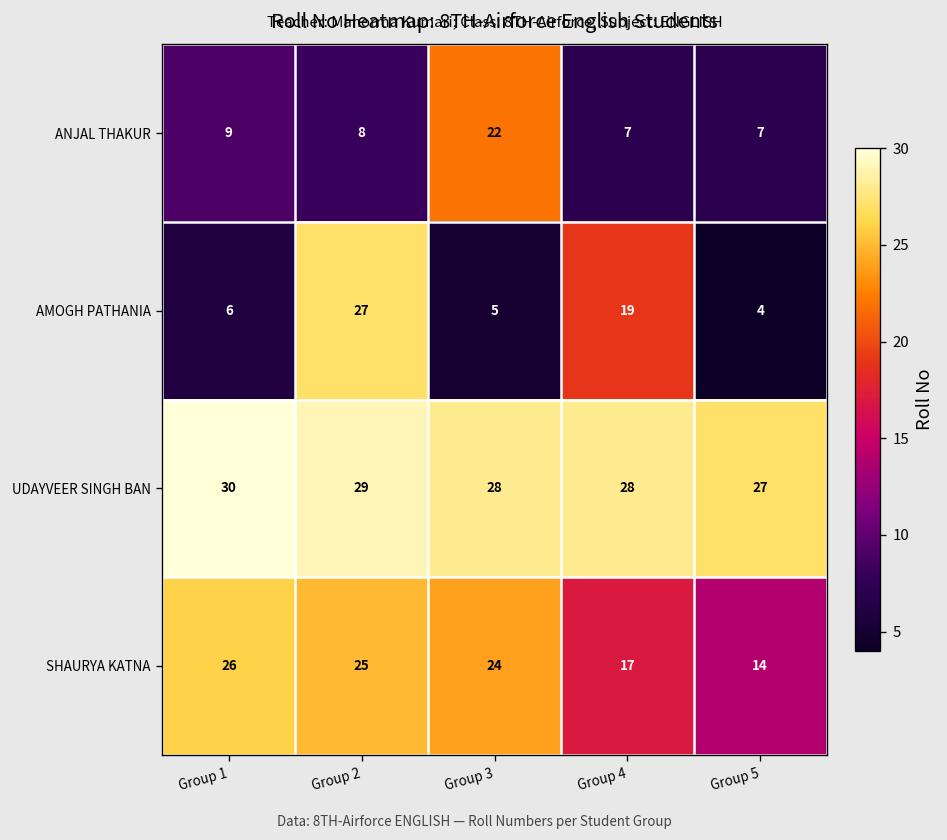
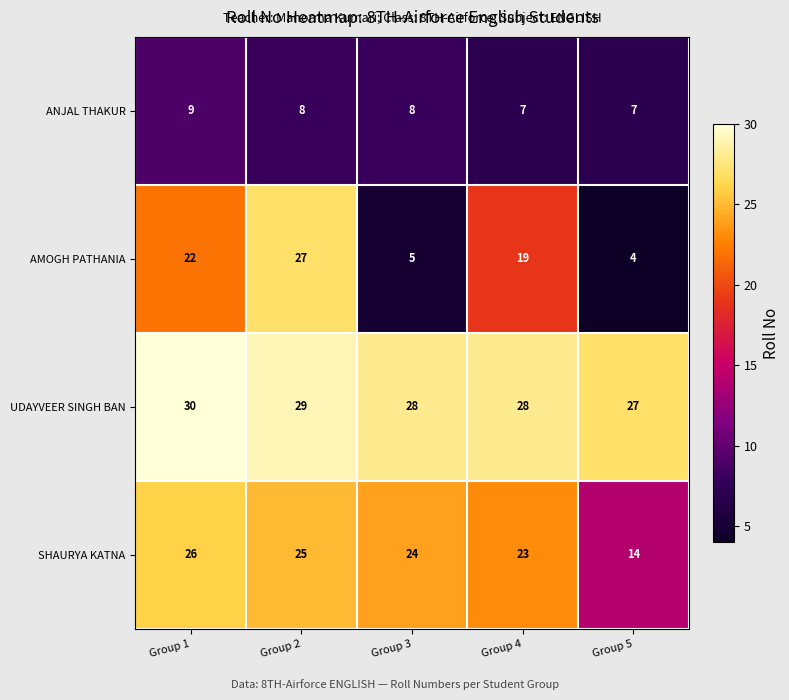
ANJAL THAKUR, Group 3: 22 -> 8
AMOGH PATHANIA, Group 1: 6 -> 22
SHAURYA KATNA, Group 4: 17 -> 23
